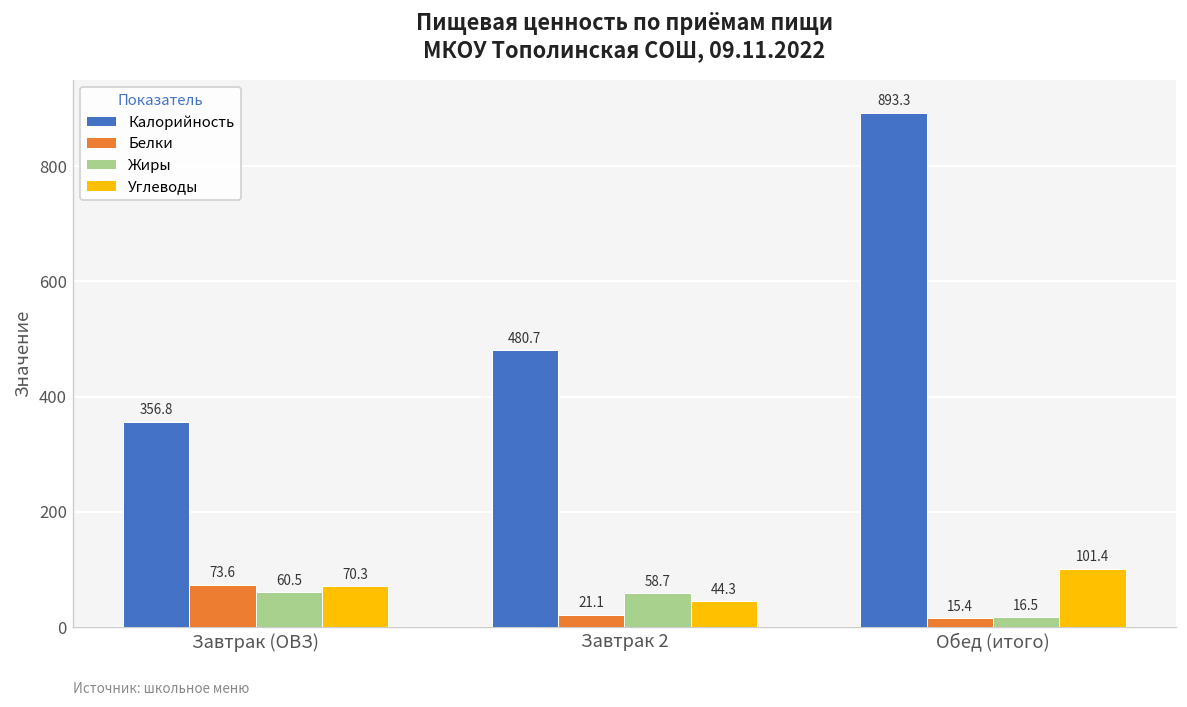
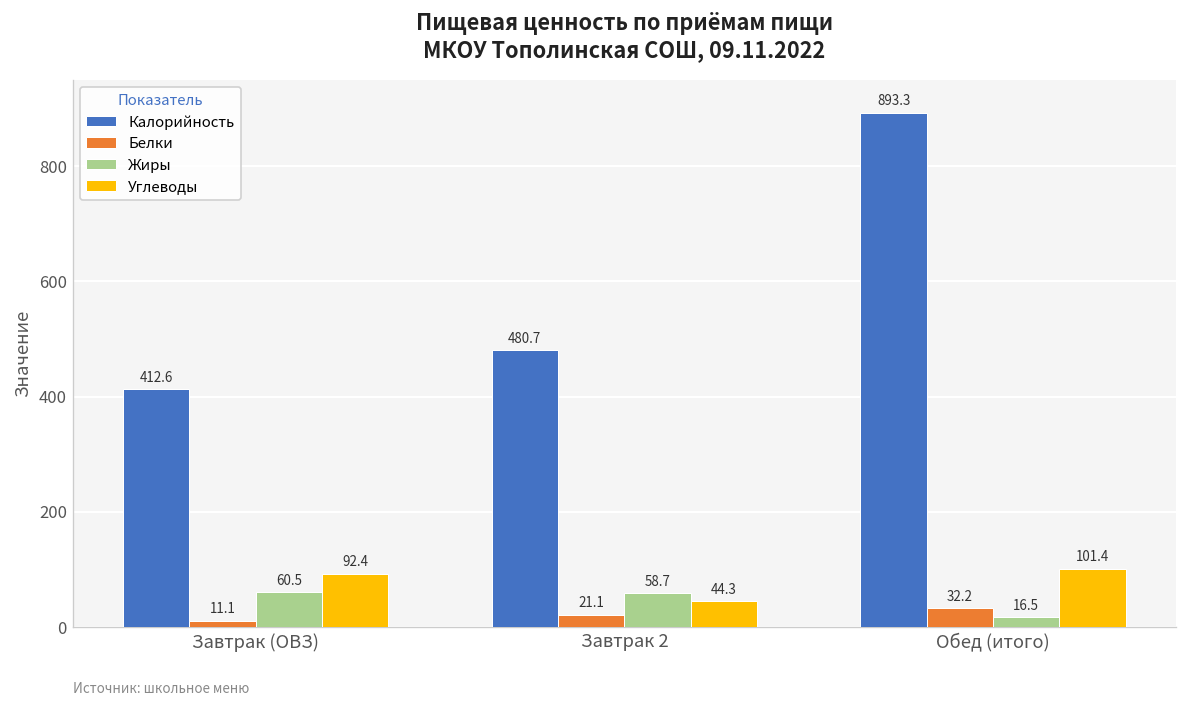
Калорийность, Завтрак (ОВЗ): 356.8 -> 412.6
Белки, Завтрак (ОВЗ): 73.6 -> 11.1
Углеводы, Завтрак (ОВЗ): 70.3 -> 92.4
Белки, Обед (итого): 15.4 -> 32.2
